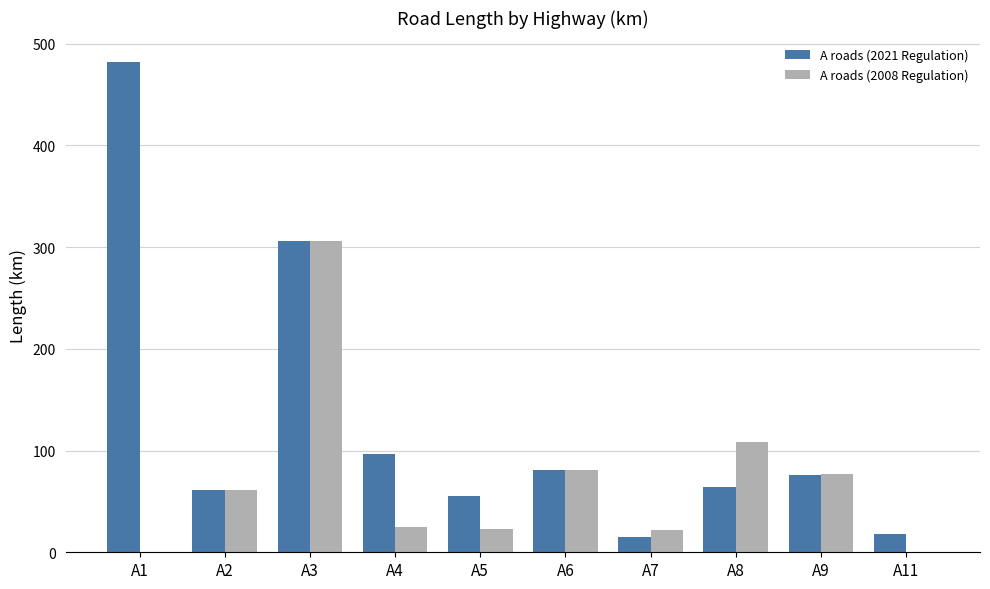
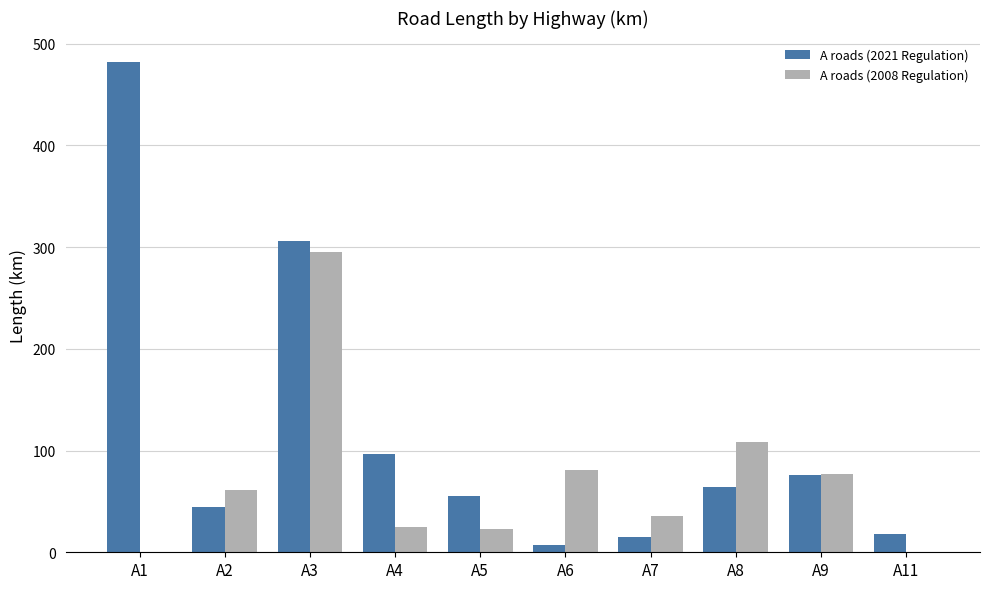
A roads (2021 Regulation), A2: 61 -> 45
A roads (2008 Regulation), A3: 306 -> 295
A roads (2021 Regulation), A6: 81 -> 7
A roads (2008 Regulation), A7: 22 -> 36
